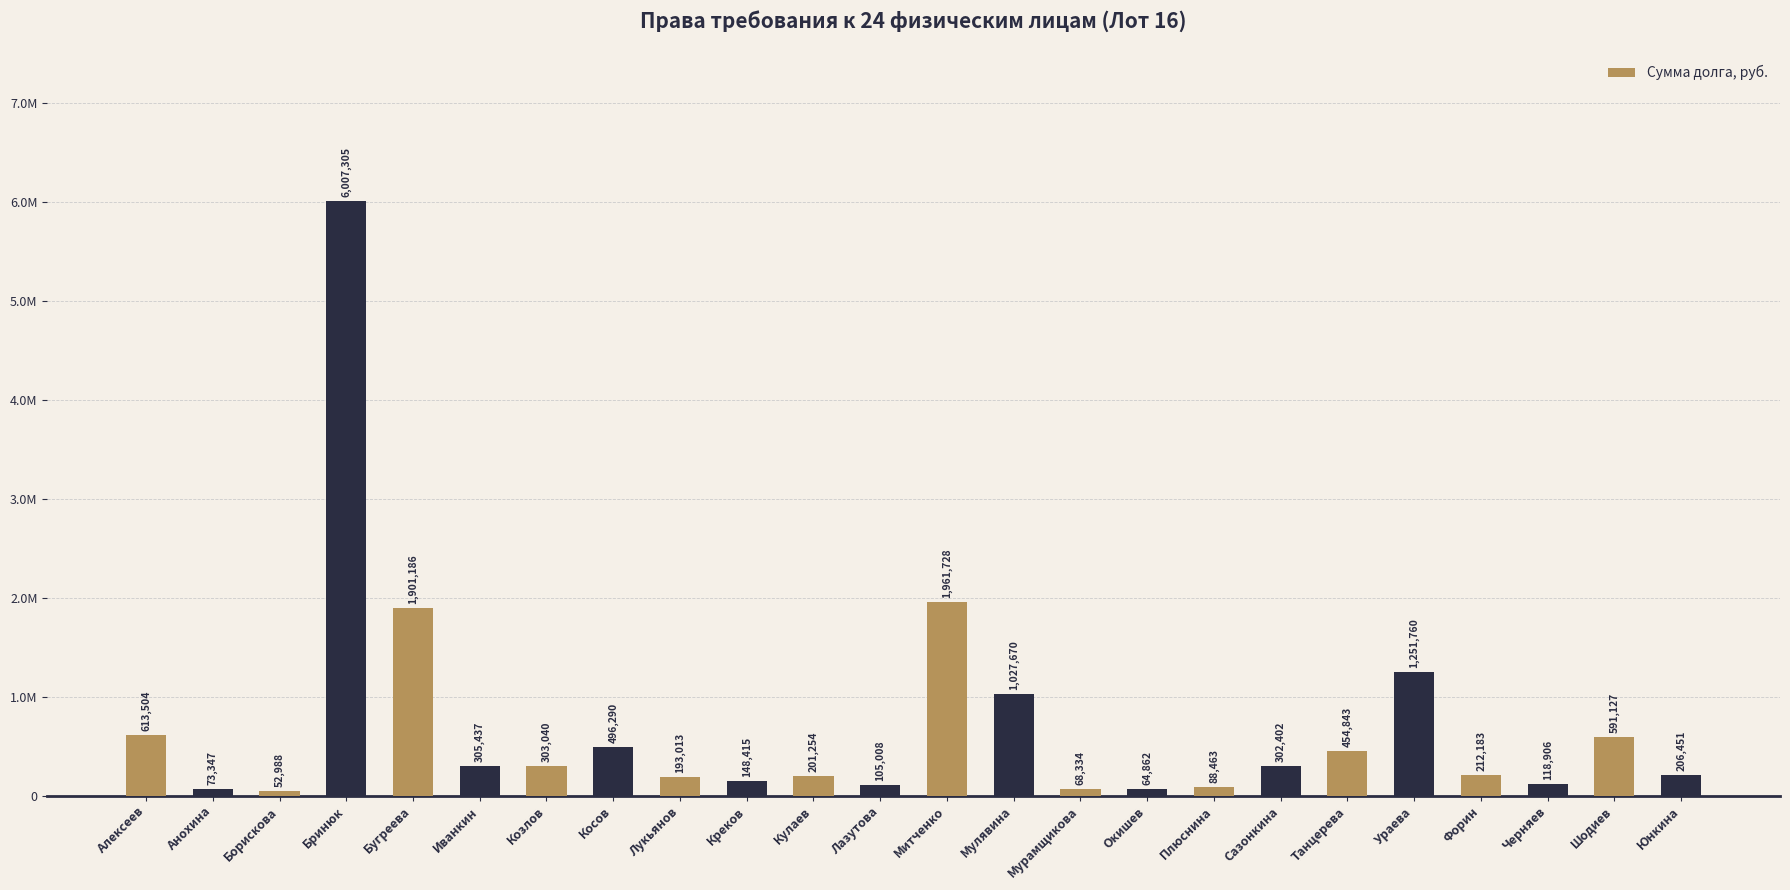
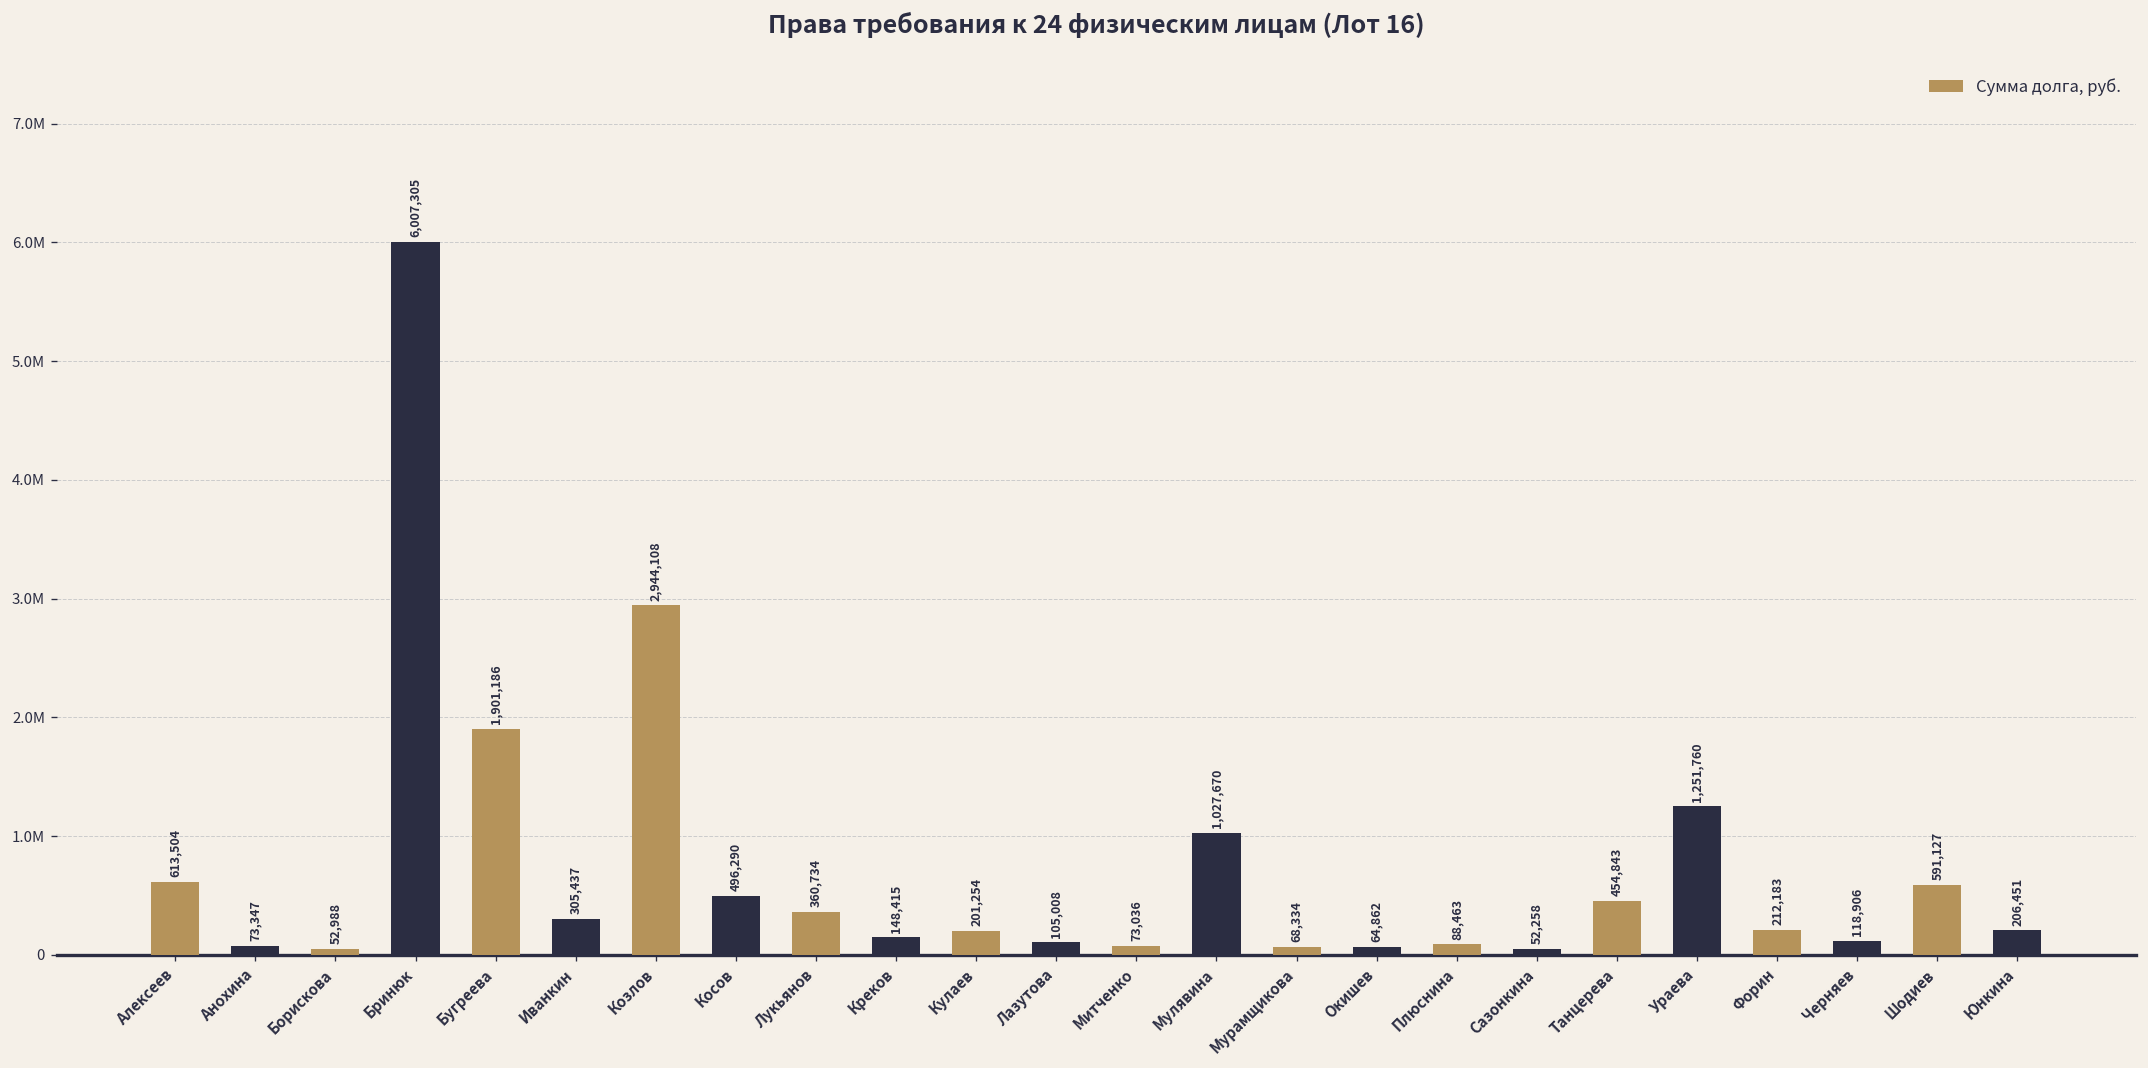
Козлов: 303,040 -> 2,944,108
Лукьянов: 193,013 -> 360,734
Митченко: 1,961,728 -> 73,036
Сазонкина: 302,402 -> 52,258
